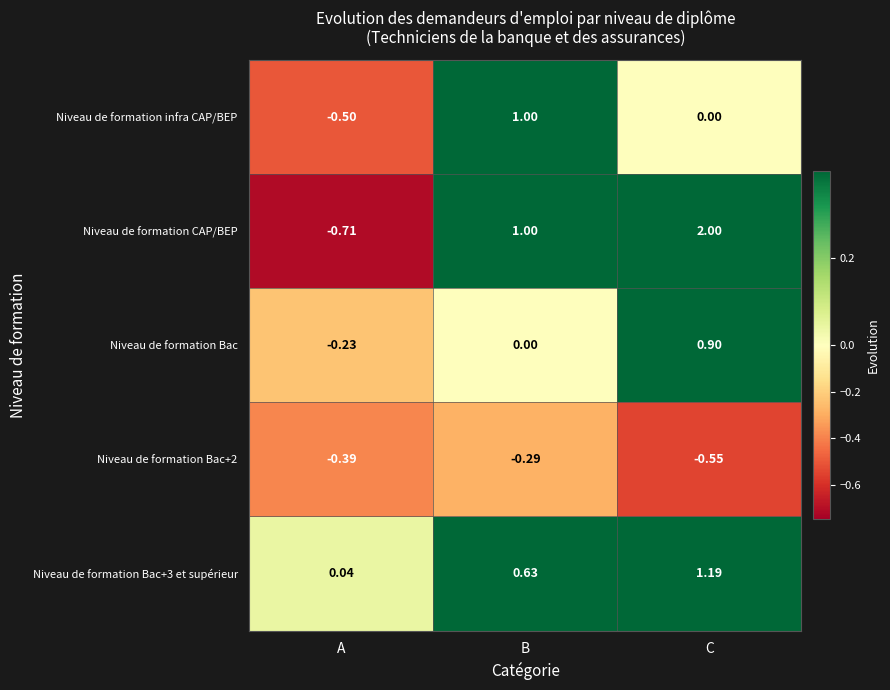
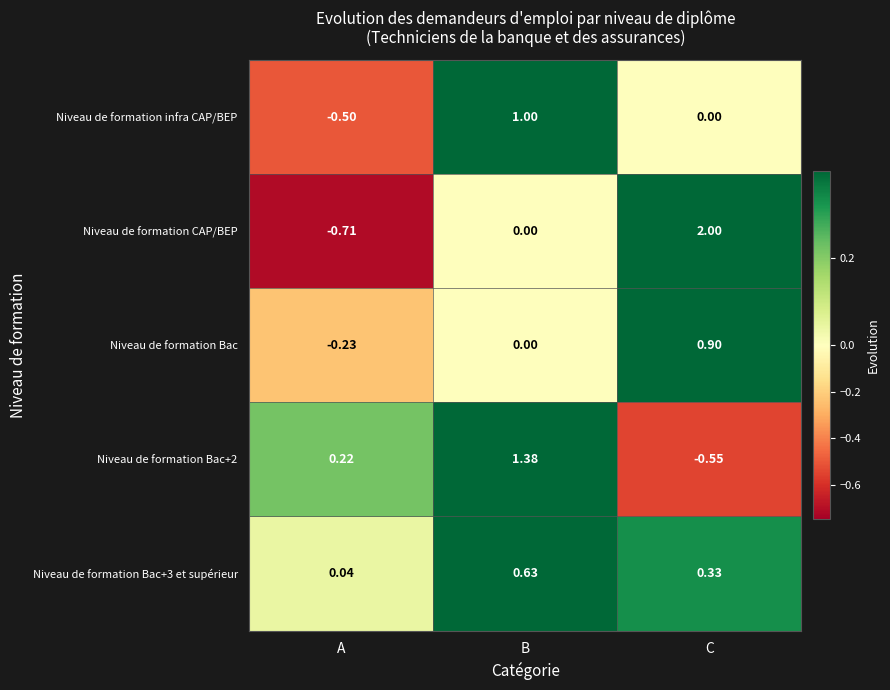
Niveau de formation CAP/BEP, B: 1.00 -> 0.00
Niveau de formation Bac+2, A: -0.39 -> 0.22
Niveau de formation Bac+2, B: -0.29 -> 1.38
Niveau de formation Bac+3 et supérieur, C: 1.19 -> 0.33
